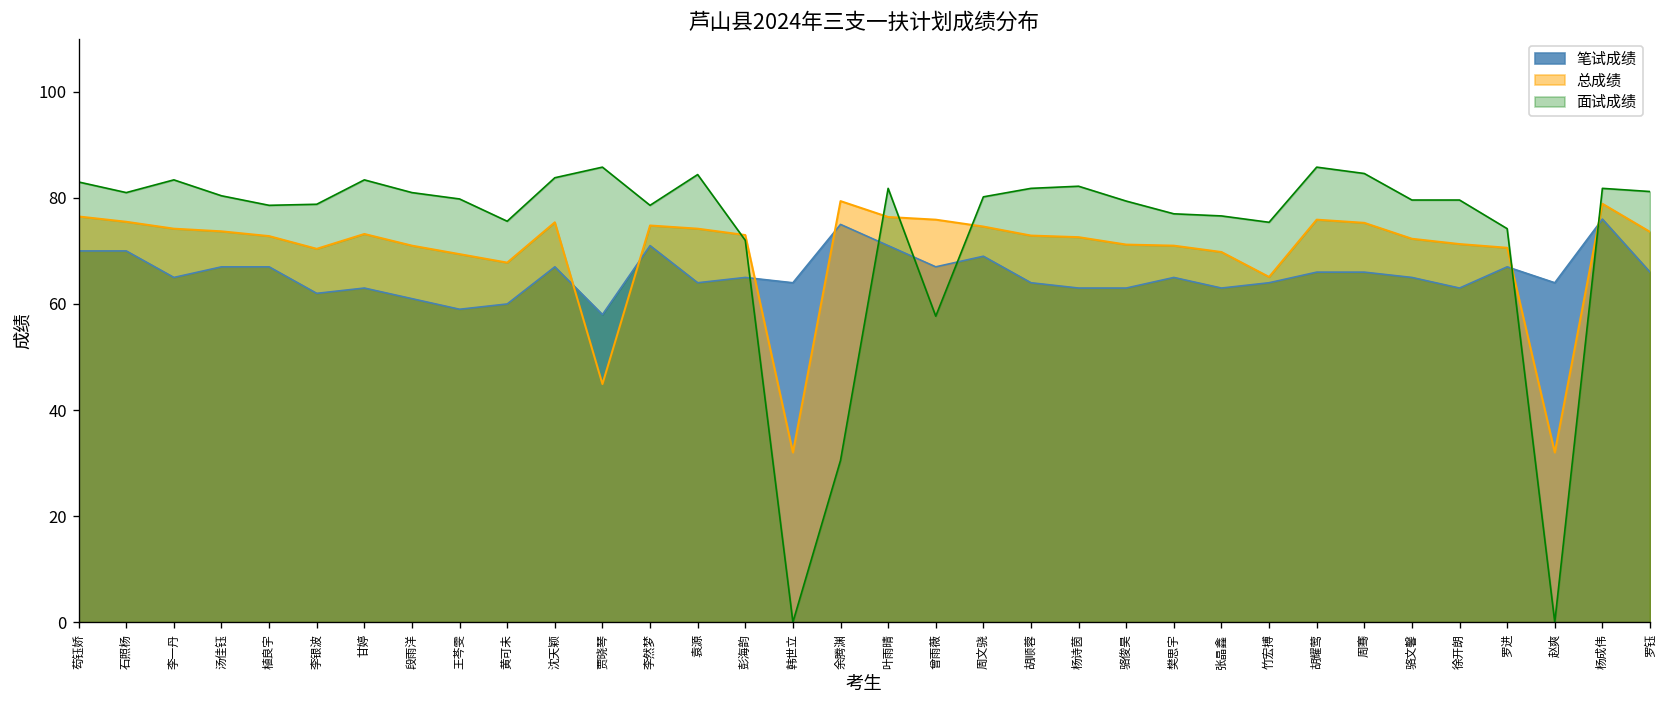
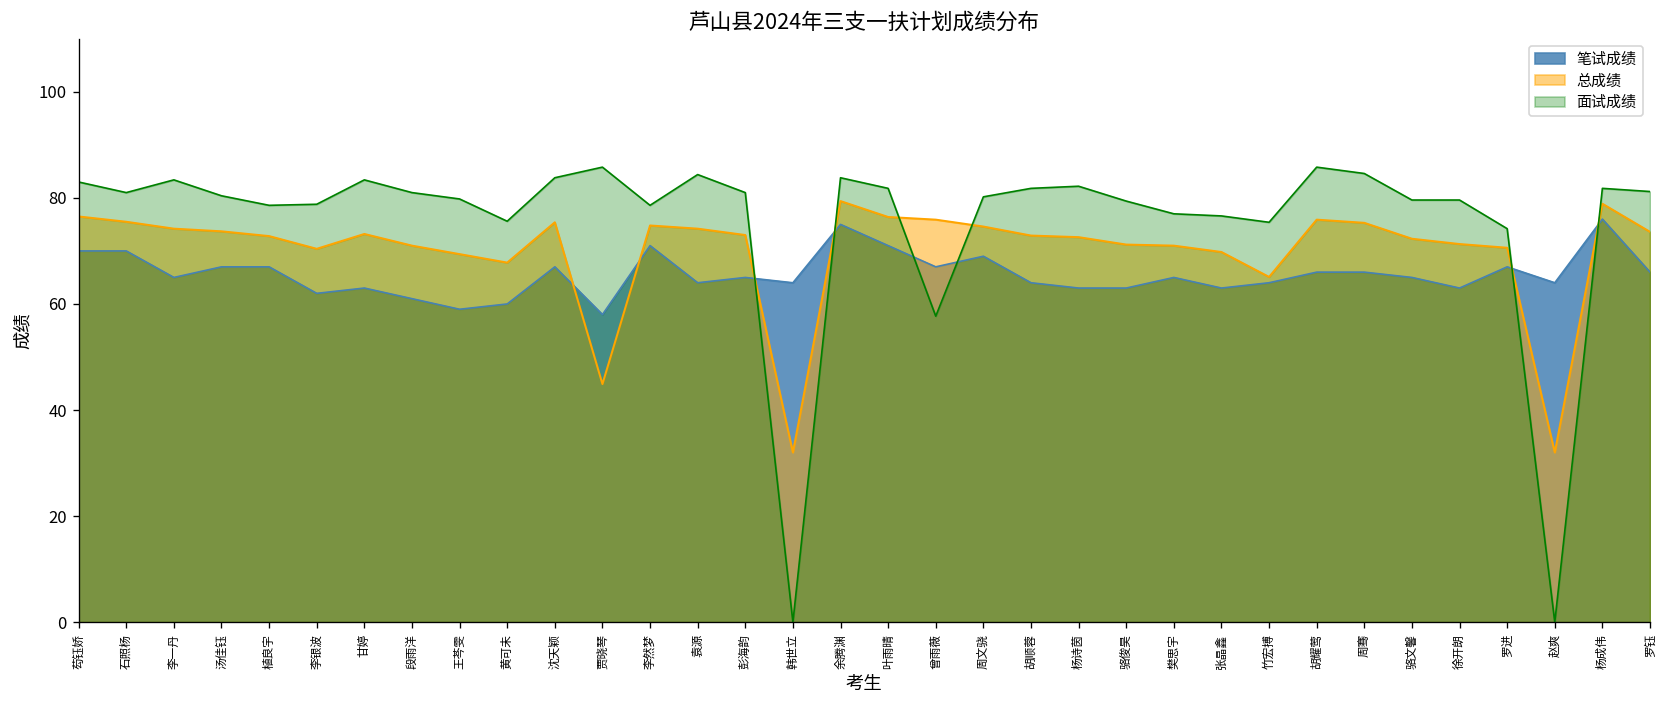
面试成绩, 彭海韵: 72 -> 81
面试成绩, 余腾渊: 31 -> 84
